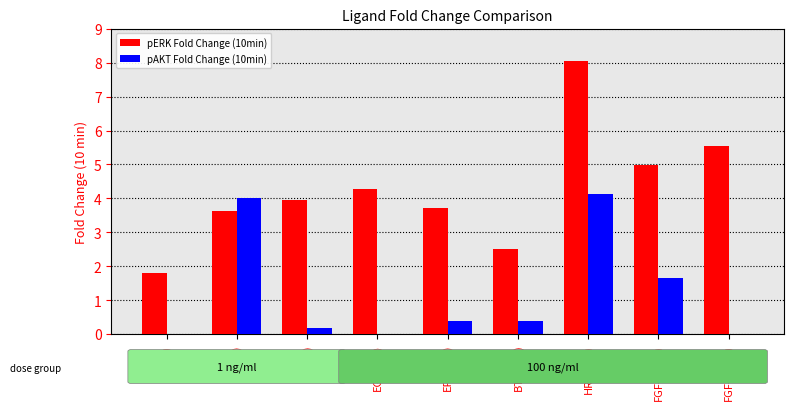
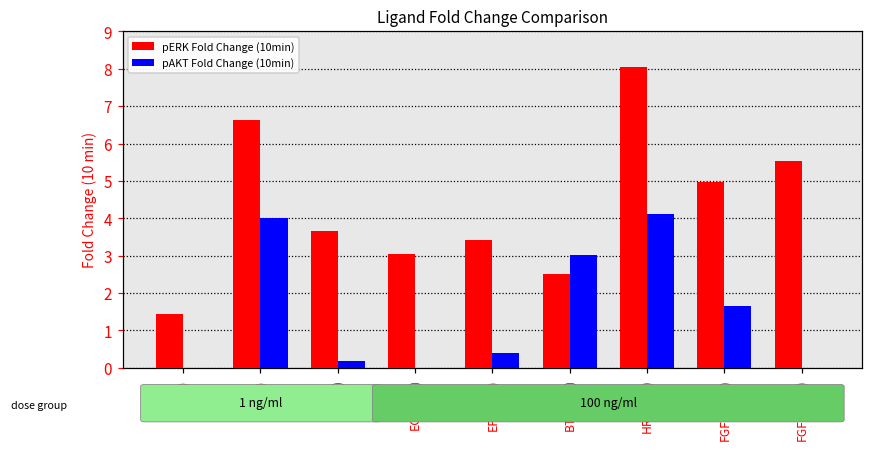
pERK Fold Change (10min), EGF(1): 1.8 -> 1.4
pERK Fold Change (10min), BTC(1): 3.6 -> 6.6
pERK Fold Change (10min), HRG(1): 3.9 -> 3.7
pERK Fold Change (10min), EGF(100): 4.3 -> 3.1
pERK Fold Change (10min), EPR(100): 3.7 -> 3.4
pAKT Fold Change (10min), BTC(100): 0.4 -> 3.0
